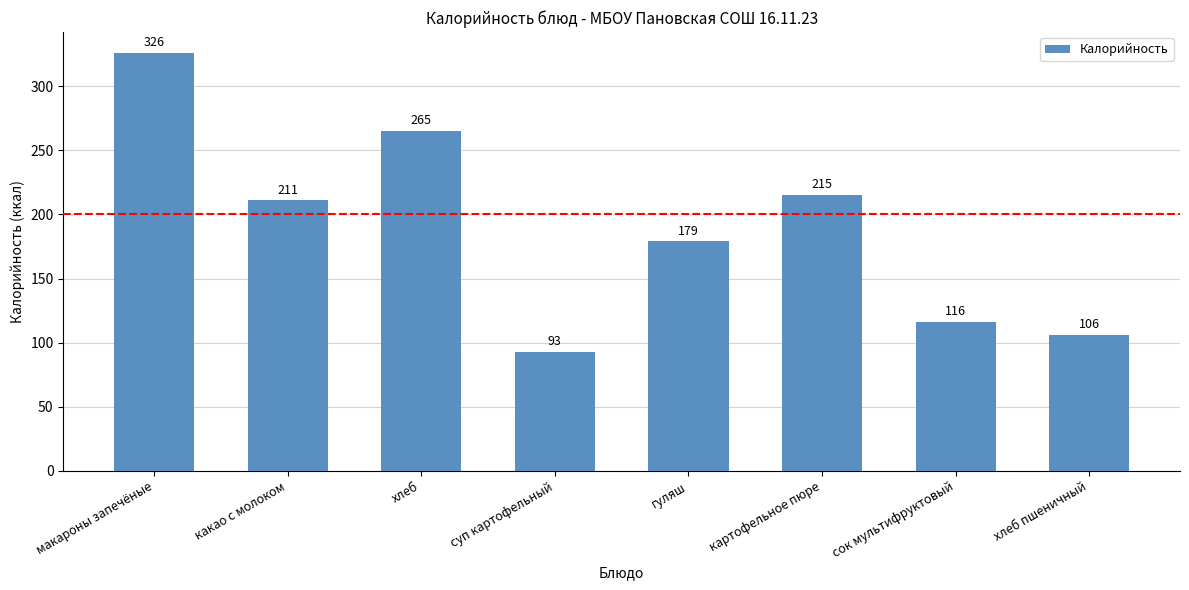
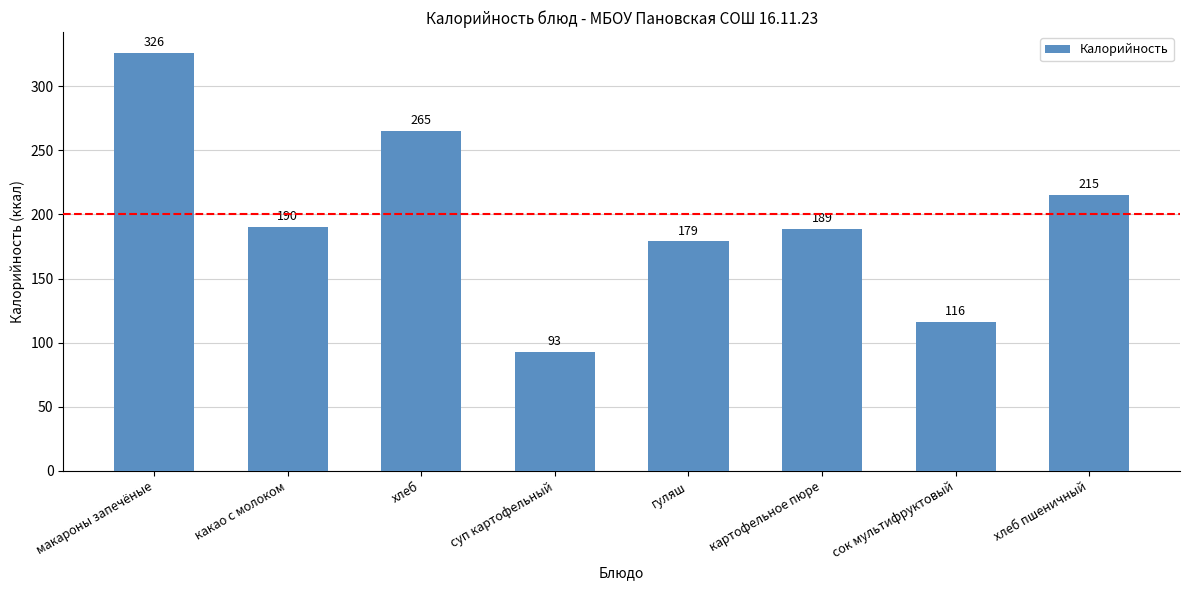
какао с молоком: 211 -> 190
картофельное пюре: 215 -> 189
хлеб пшеничный: 106 -> 215
